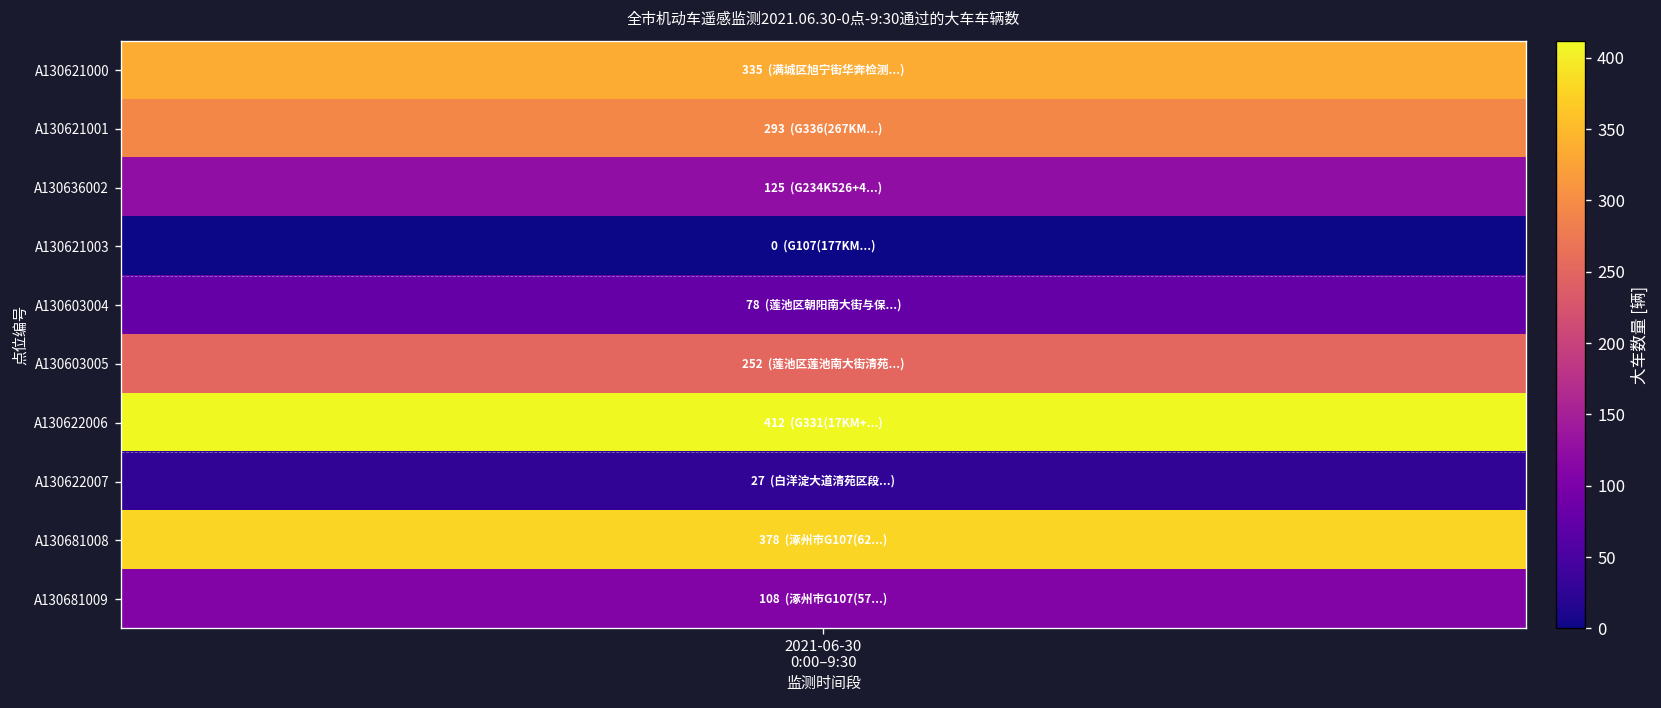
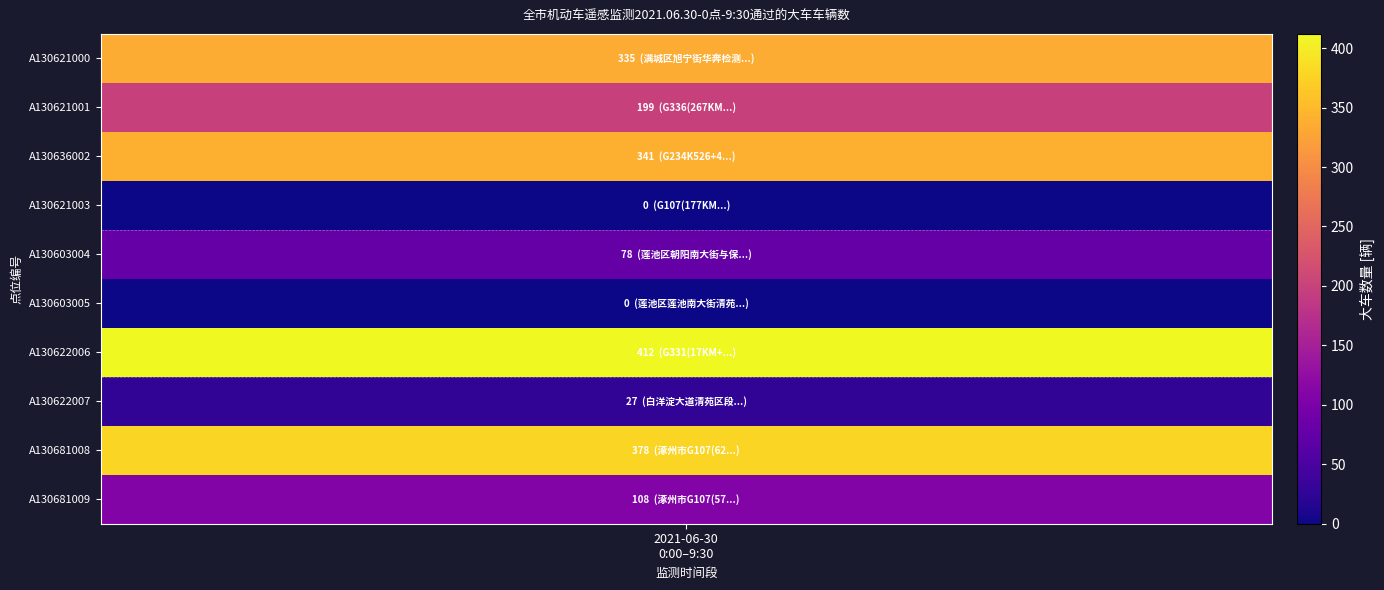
A130621001, 2021-06-30 0:00–9:30: 293 -> 199
A130636002, 2021-06-30 0:00–9:30: 125 -> 341
A130603005, 2021-06-30 0:00–9:30: 252 -> 0
